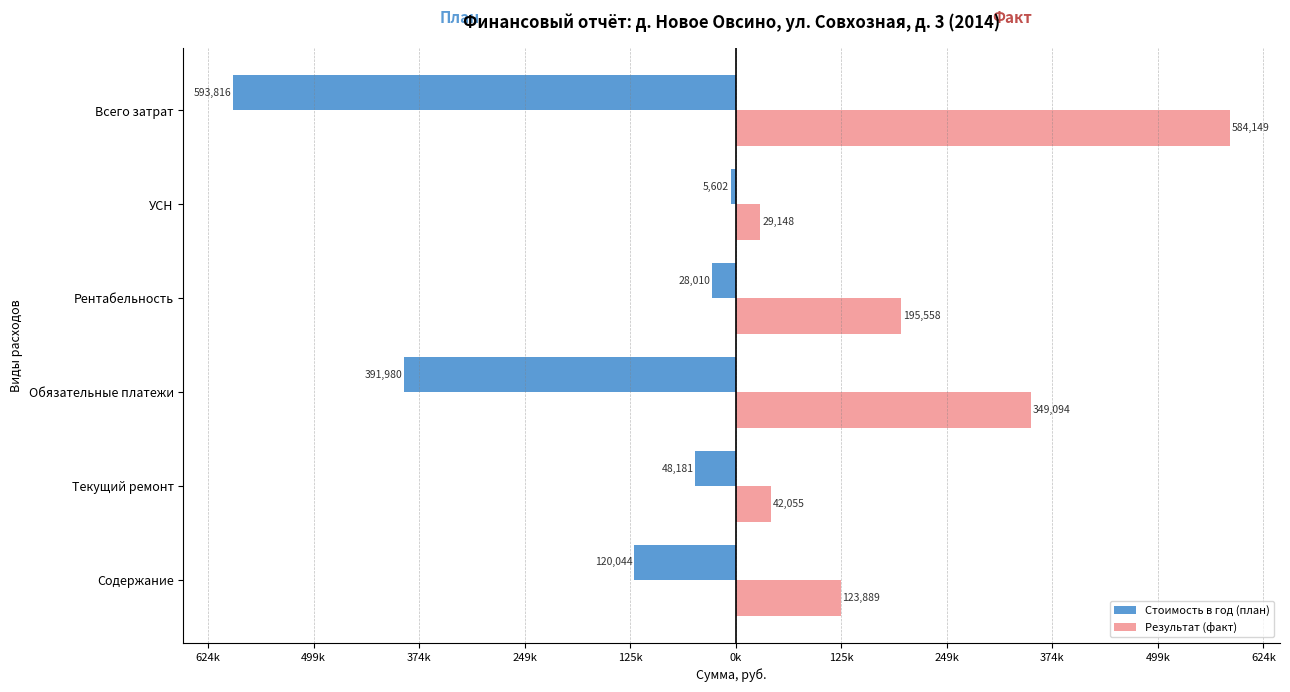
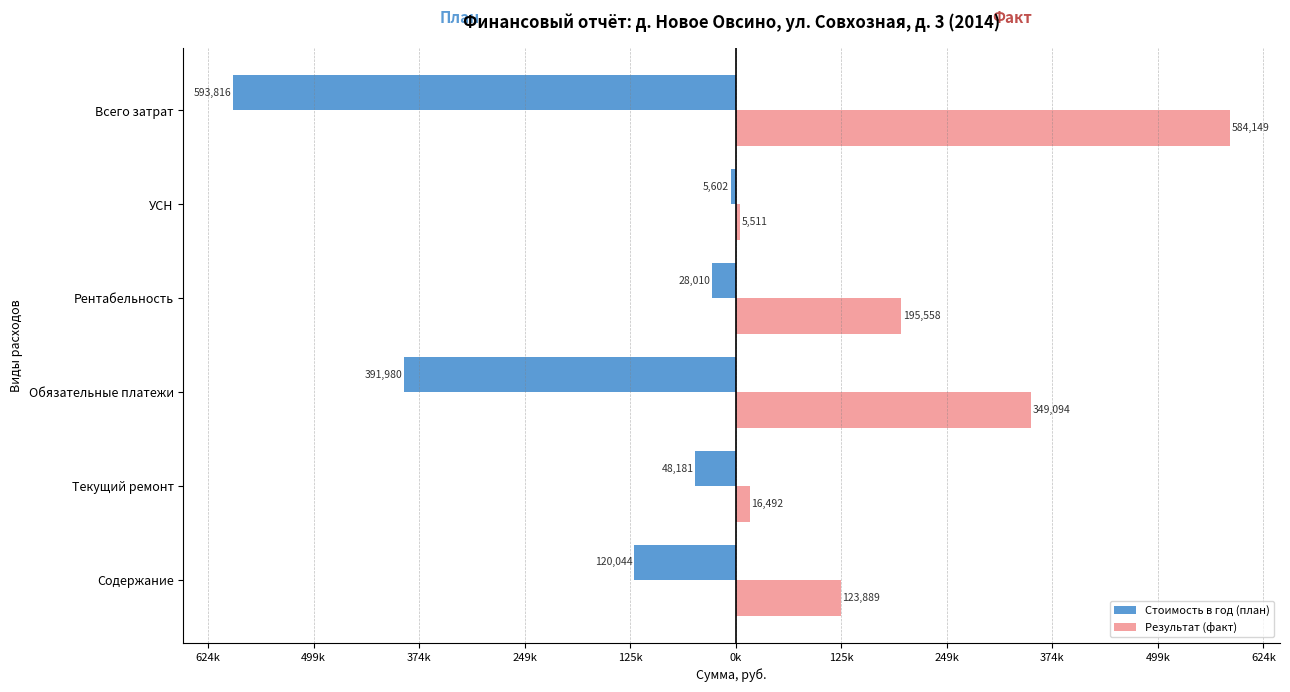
Результат (факт), УСН: 29,148 -> 5,511
Результат (факт), Текущий ремонт: 42,055 -> 16,492
